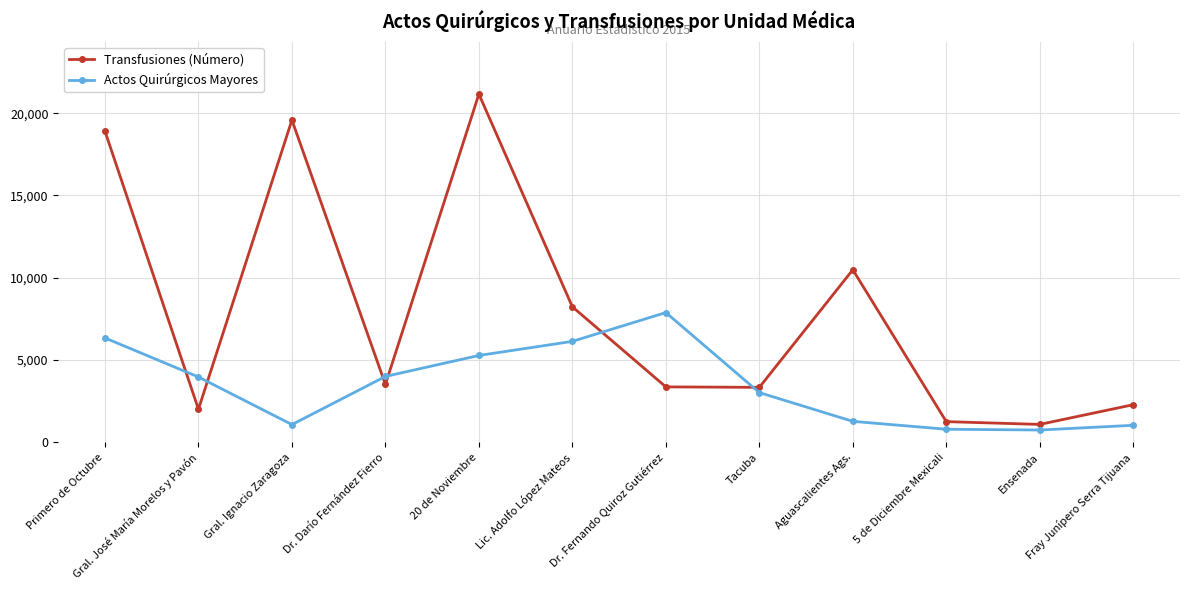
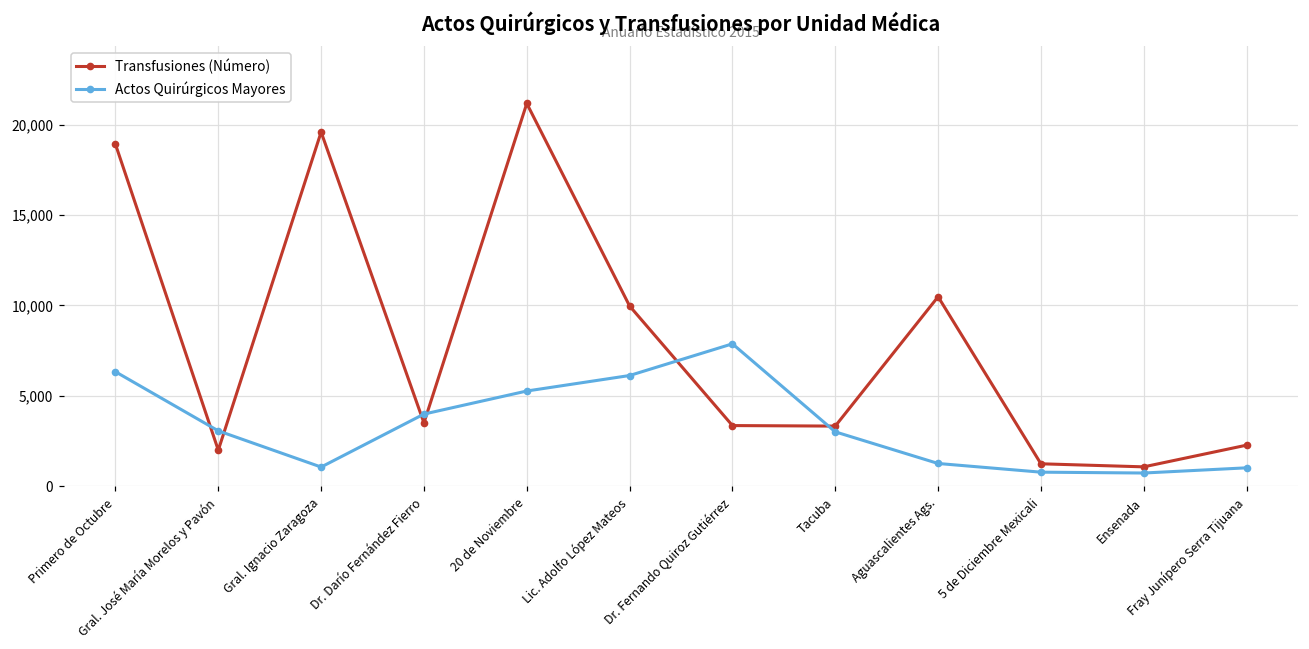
Actos Quirúrgicos Mayores, Gral. José María Morelos y Pavón: 4,000 -> 3,100
Transfusiones (Número), Lic. Adolfo López Mateos: 8,200 -> 10,000
